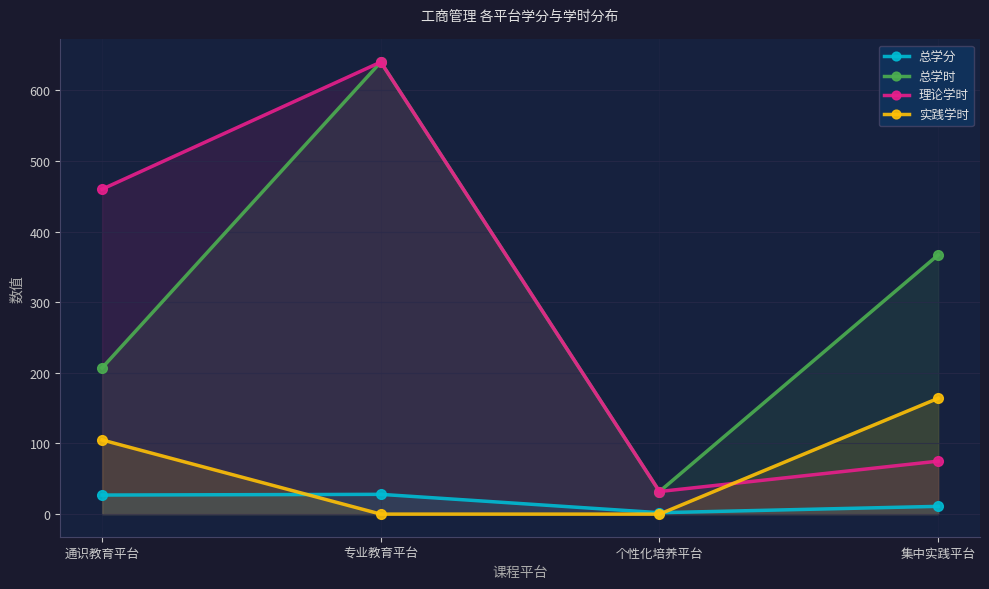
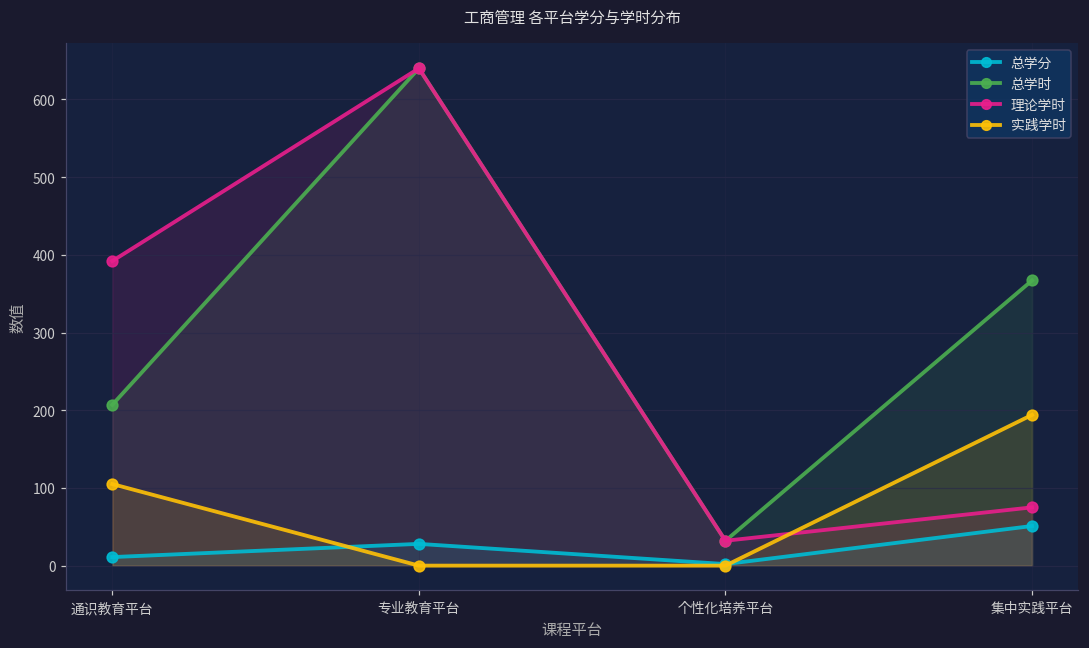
总学分, 通识教育平台: 30 -> 10
理论学时, 通识教育平台: 460 -> 390
总学分, 集中实践平台: 10 -> 50
实践学时, 集中实践平台: 160 -> 190
